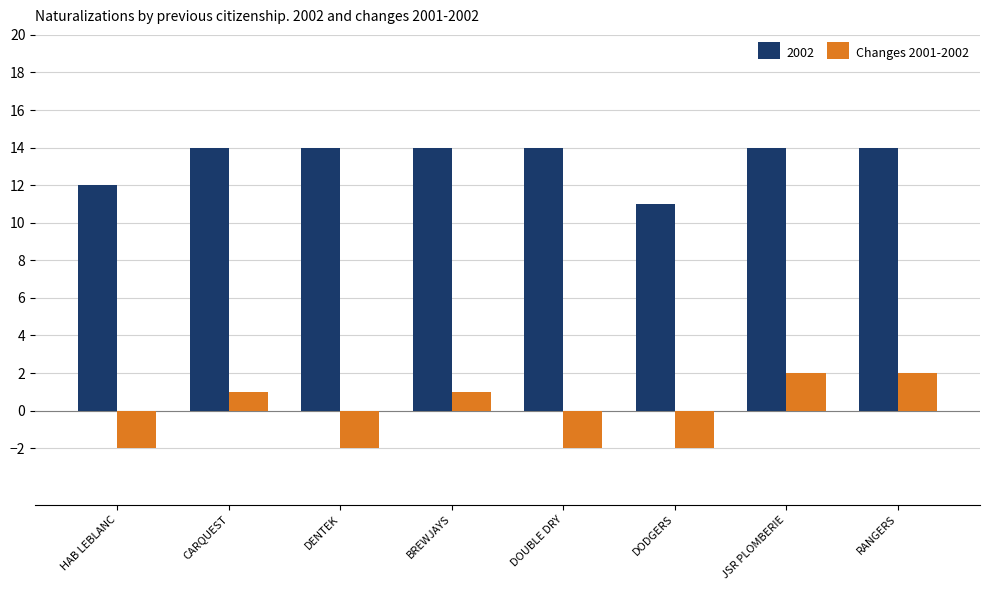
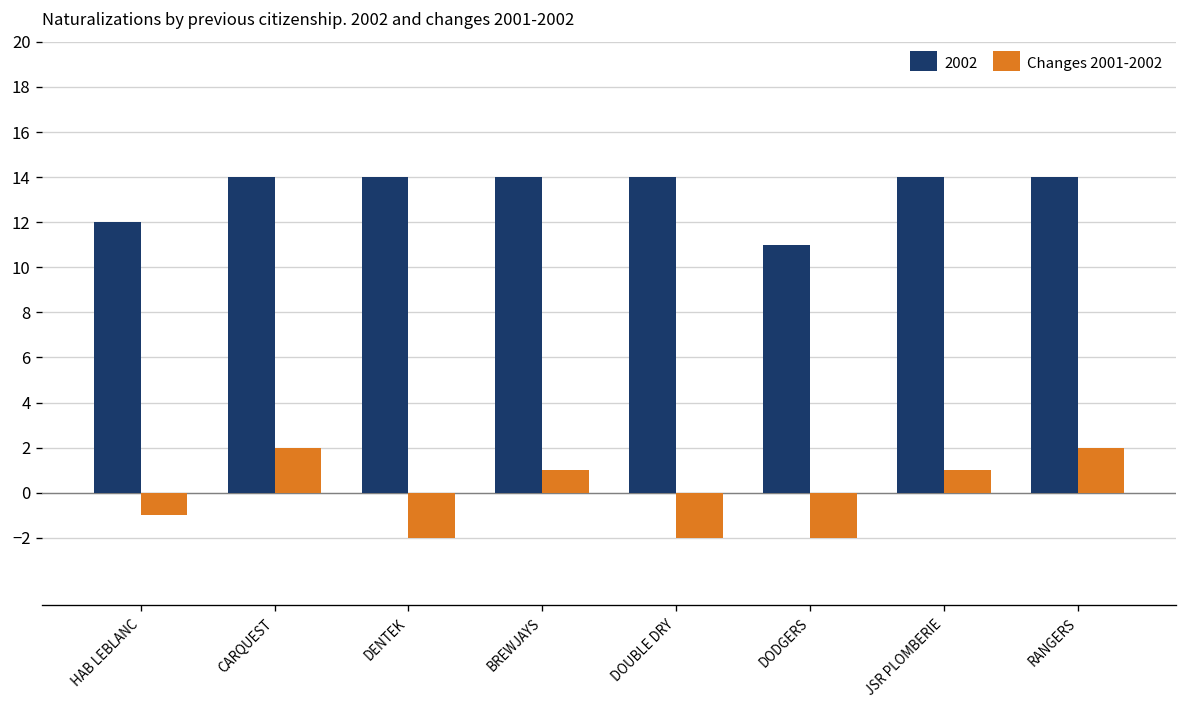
Changes 2001-2002, HAB LEBLANC: -2 -> -1
Changes 2001-2002, CARQUEST: 1 -> 2
Changes 2001-2002, JSR PLOMBERIE: 2 -> 1
